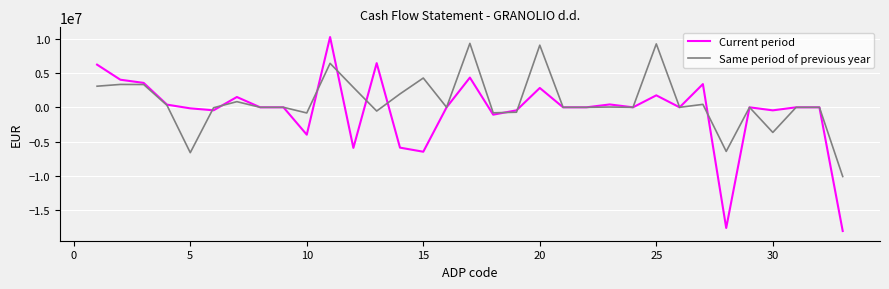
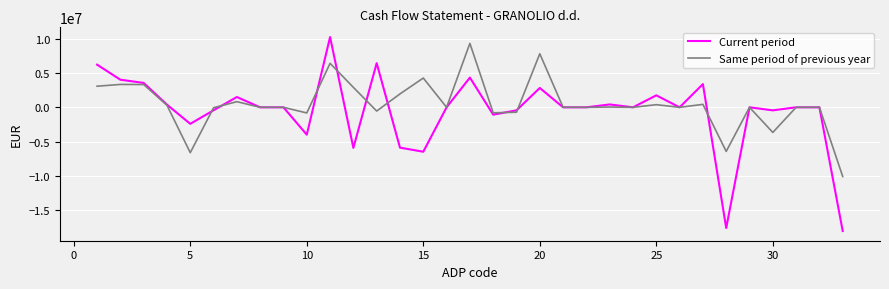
Current period, 5: 0 -> -2000000
Same period of previous year, 20: 9000000 -> 8000000
Same period of previous year, 25: 9000000 -> 0
